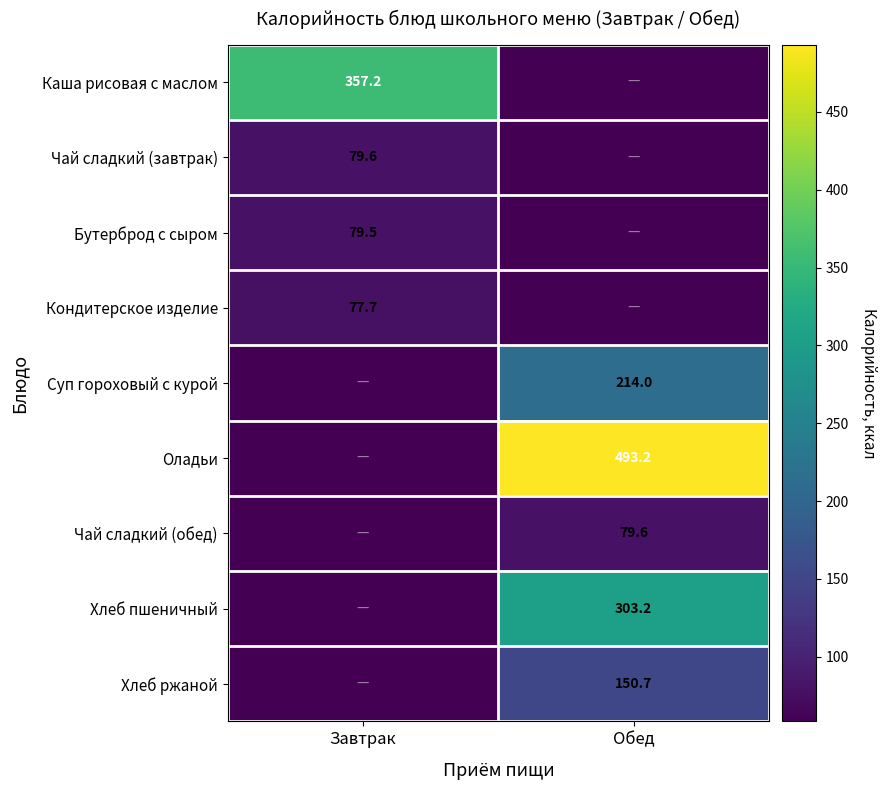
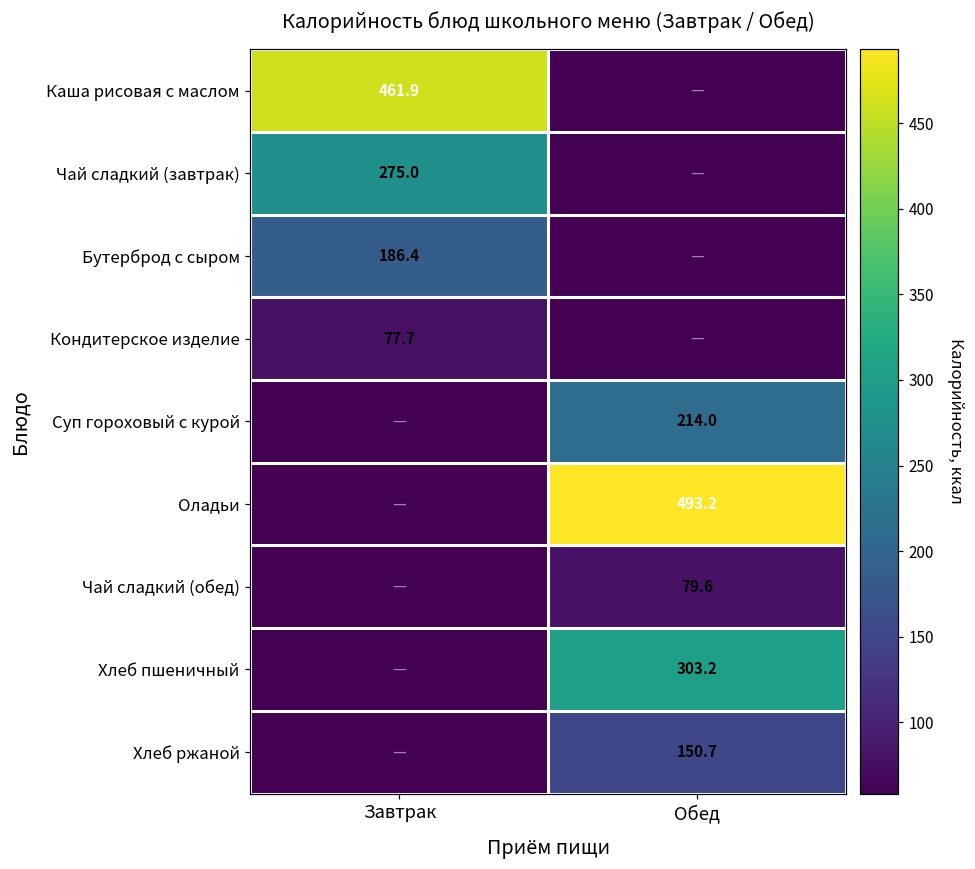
Каша рисовая с маслом, Завтрак: 357.2 -> 461.9
Чай сладкий (завтрак), Завтрак: 79.6 -> 275.0
Бутерброд с сыром, Завтрак: 79.5 -> 186.4
